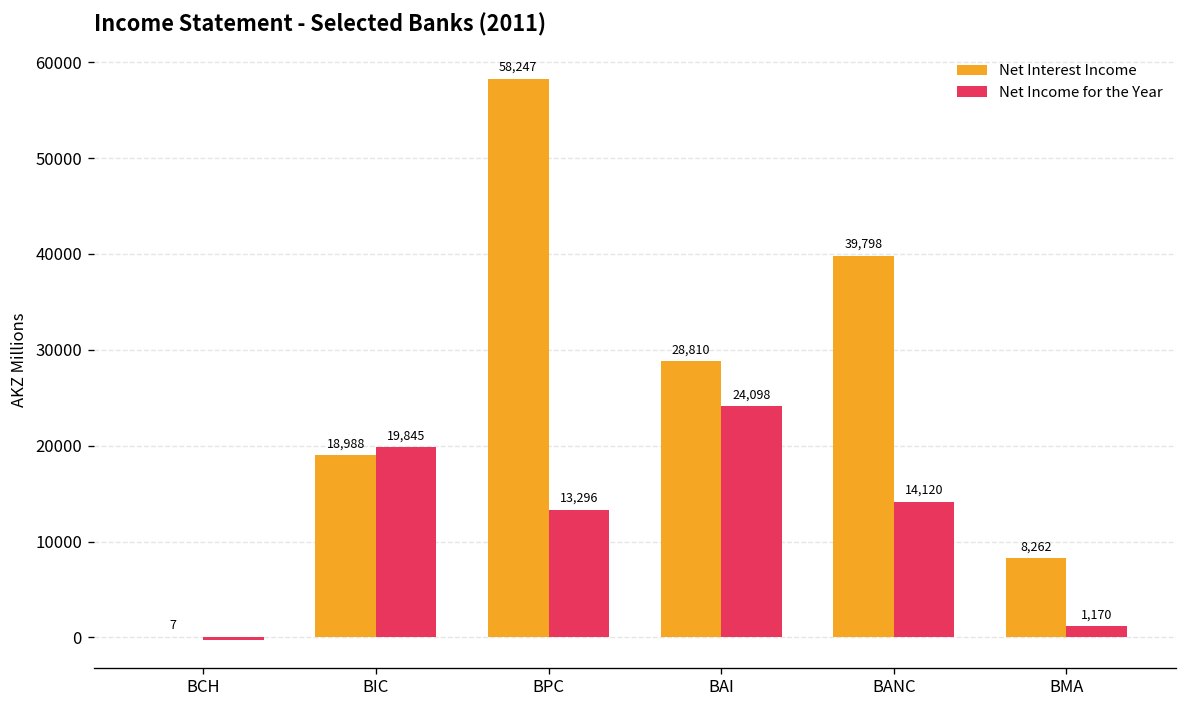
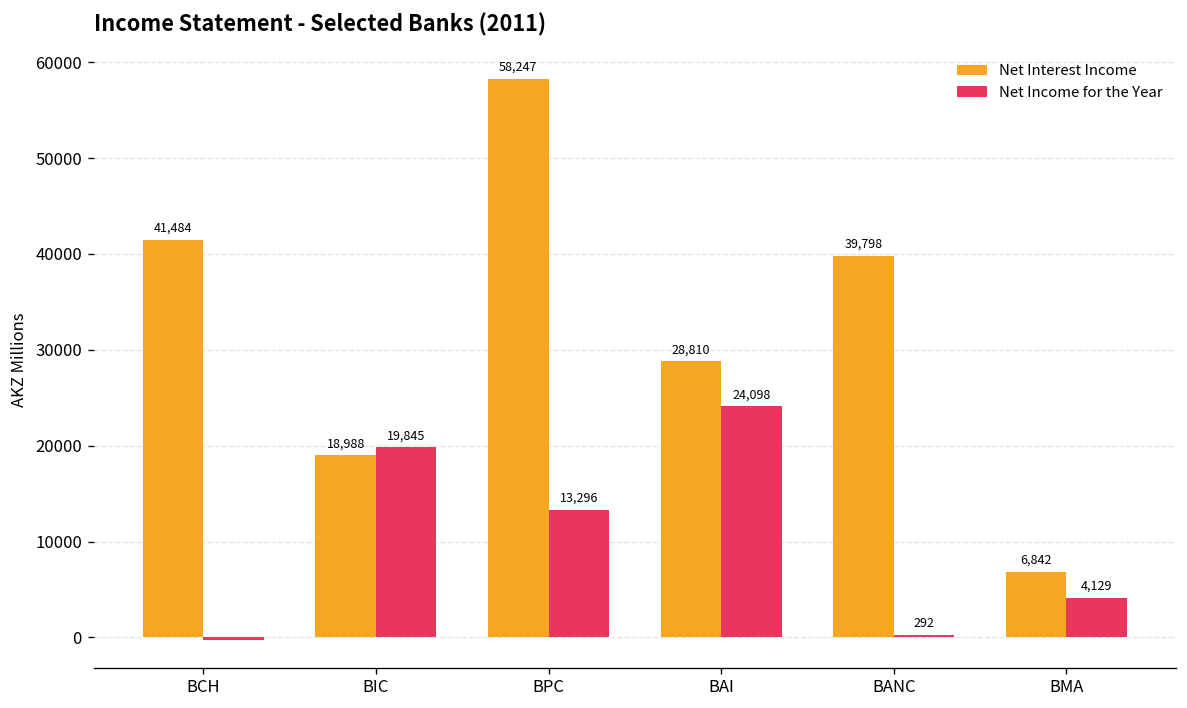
Net Interest Income, BCH: 7 -> 41,484
Net Income for the Year, BANC: 14,120 -> 292
Net Interest Income, BMA: 8,262 -> 6,842
Net Income for the Year, BMA: 1,170 -> 4,129
